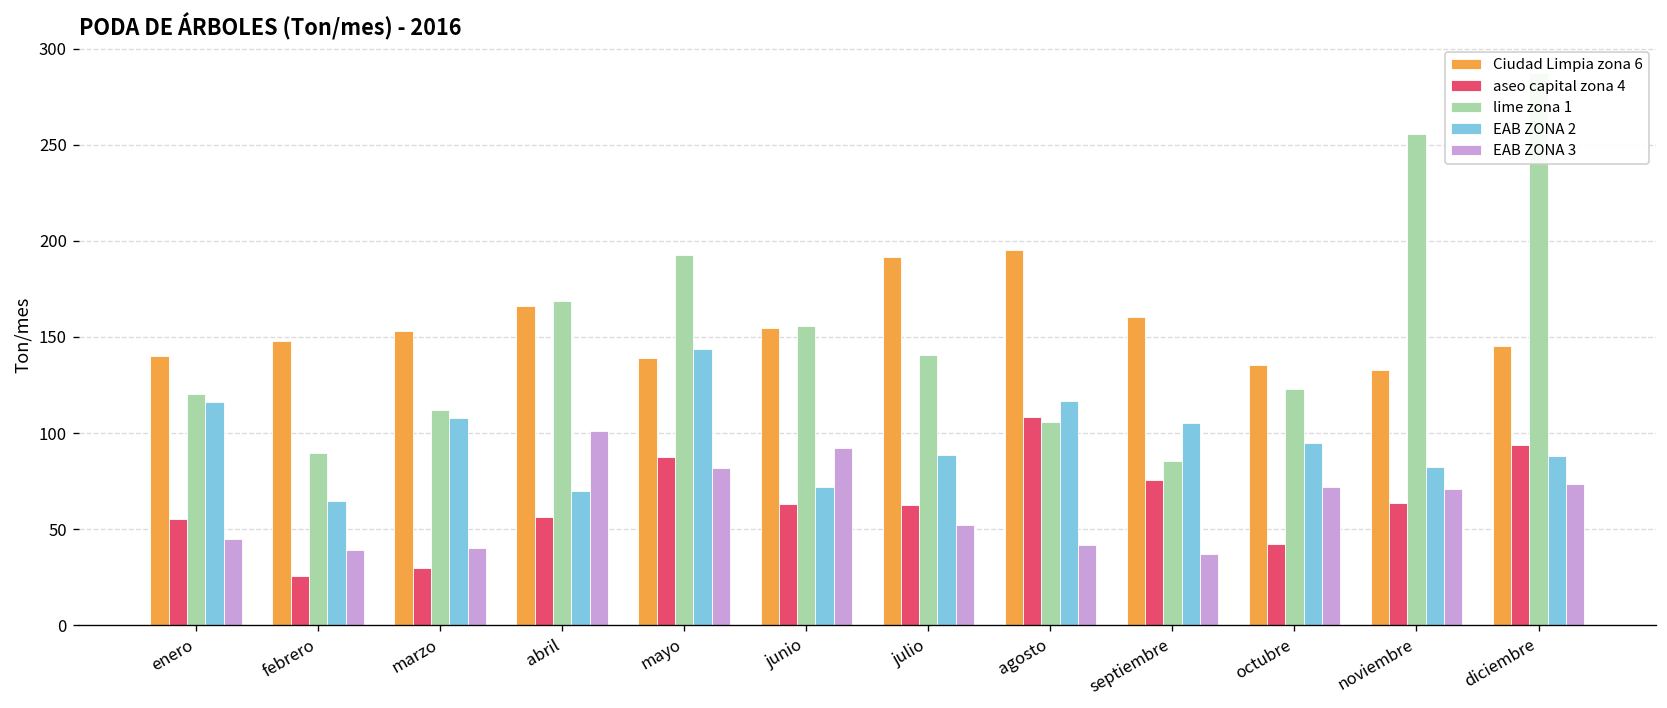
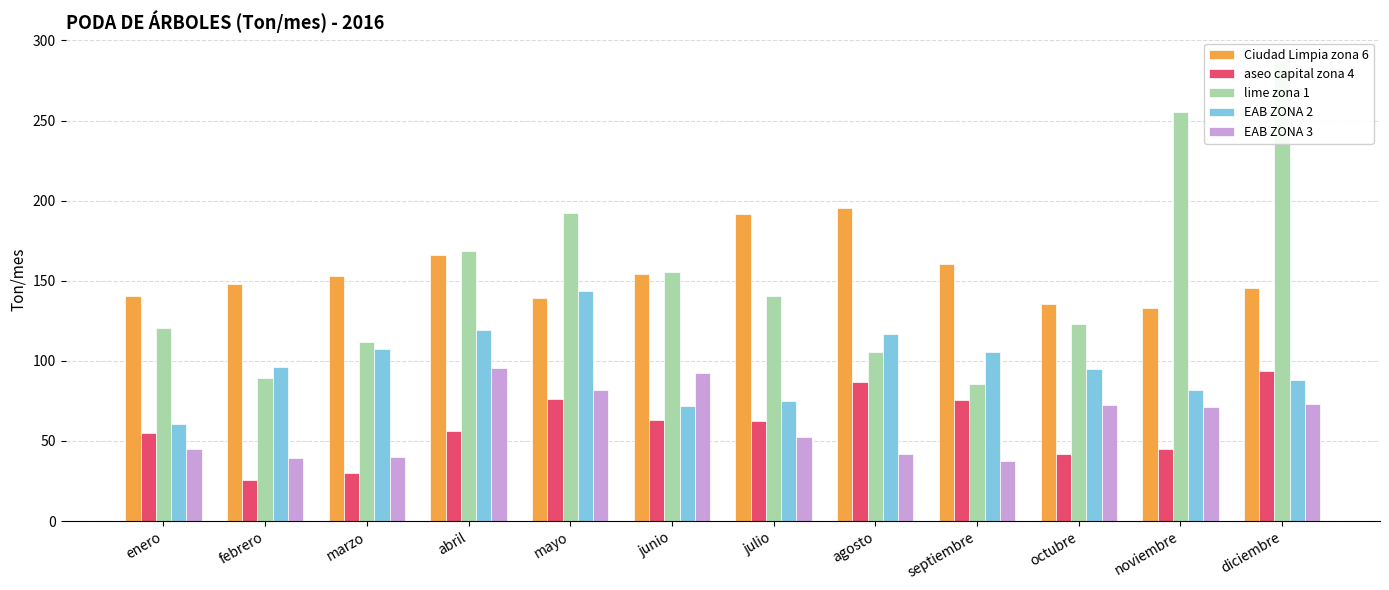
EAB ZONA 2, enero: 116 -> 60
EAB ZONA 2, febrero: 65 -> 96
EAB ZONA 2, abril: 70 -> 119
EAB ZONA 3, abril: 101 -> 95
aseo capital zona 4, mayo: 87 -> 76
EAB ZONA 2, julio: 89 -> 75
aseo capital zona 4, agosto: 108 -> 87
aseo capital zona 4, noviembre: 64 -> 45
